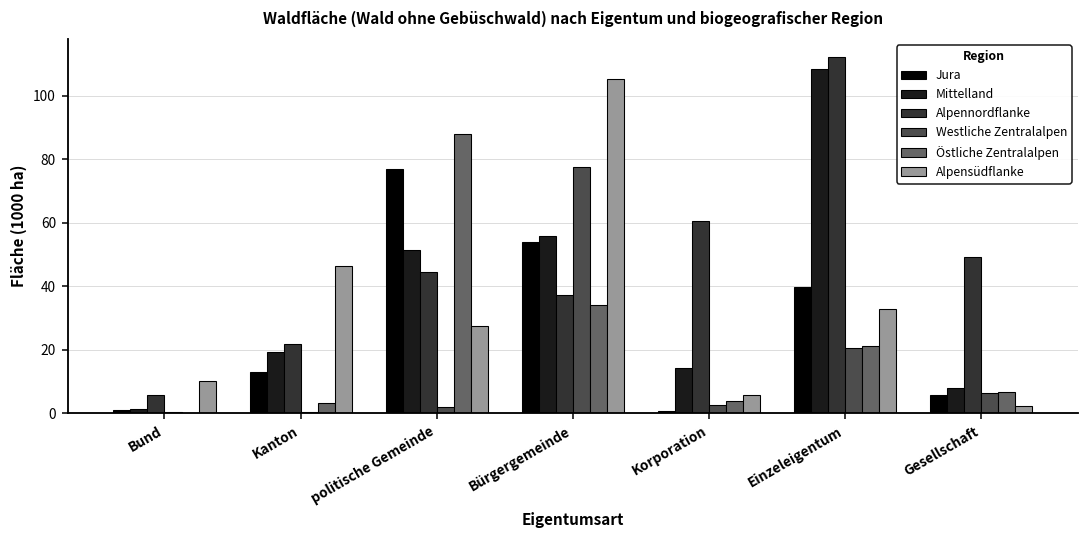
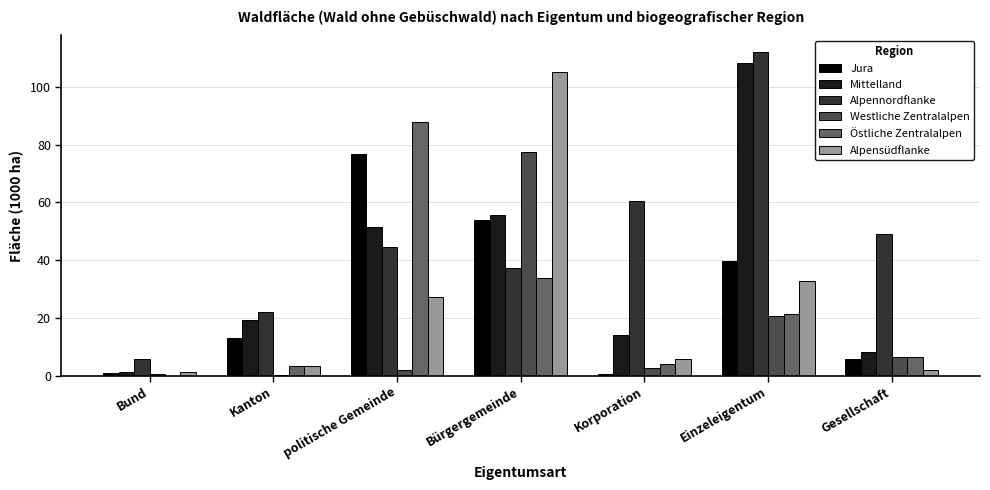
Alpensüdflanke, Bund: 10 -> 1
Alpensüdflanke, Kanton: 46 -> 3
